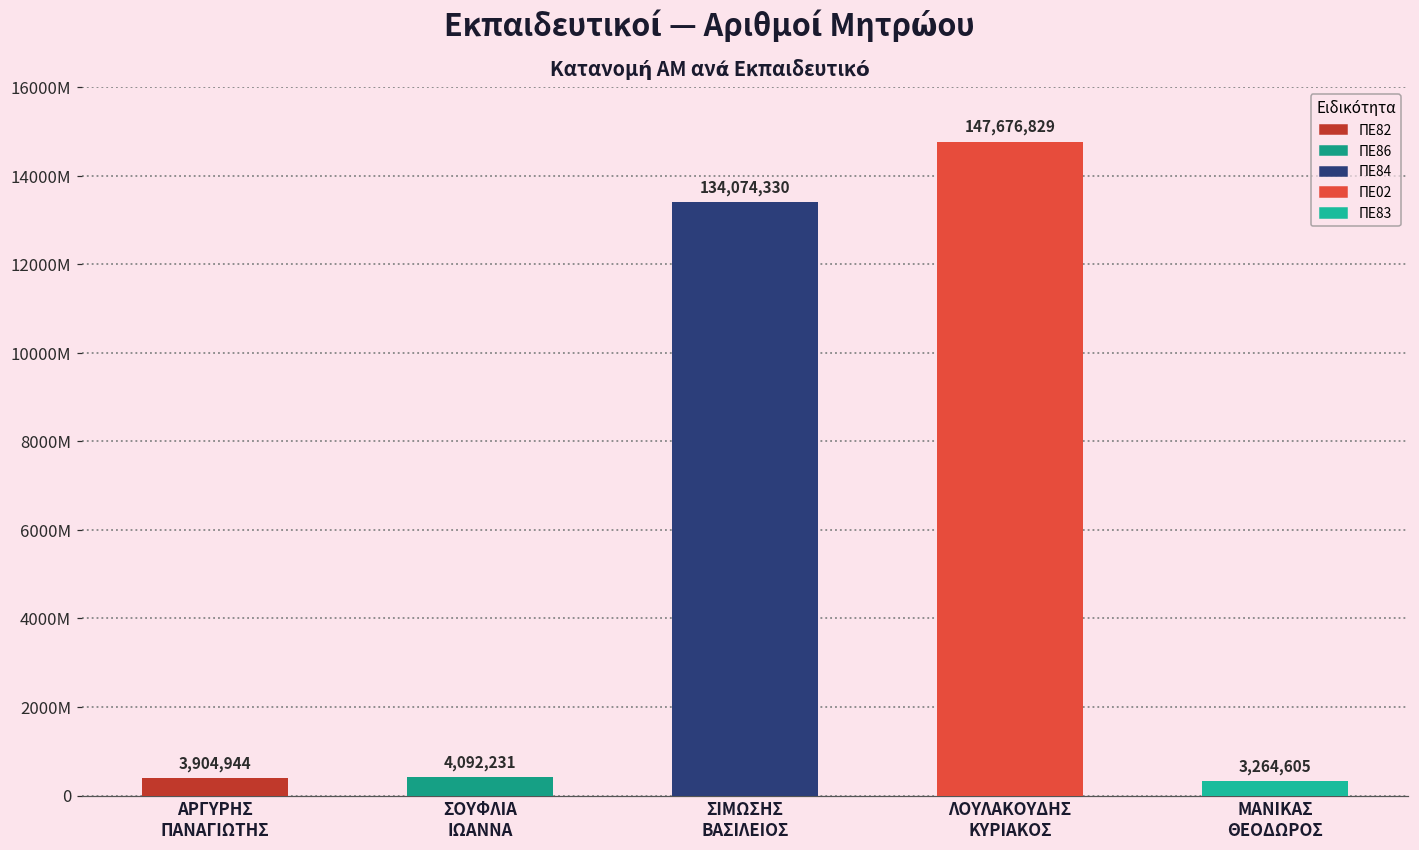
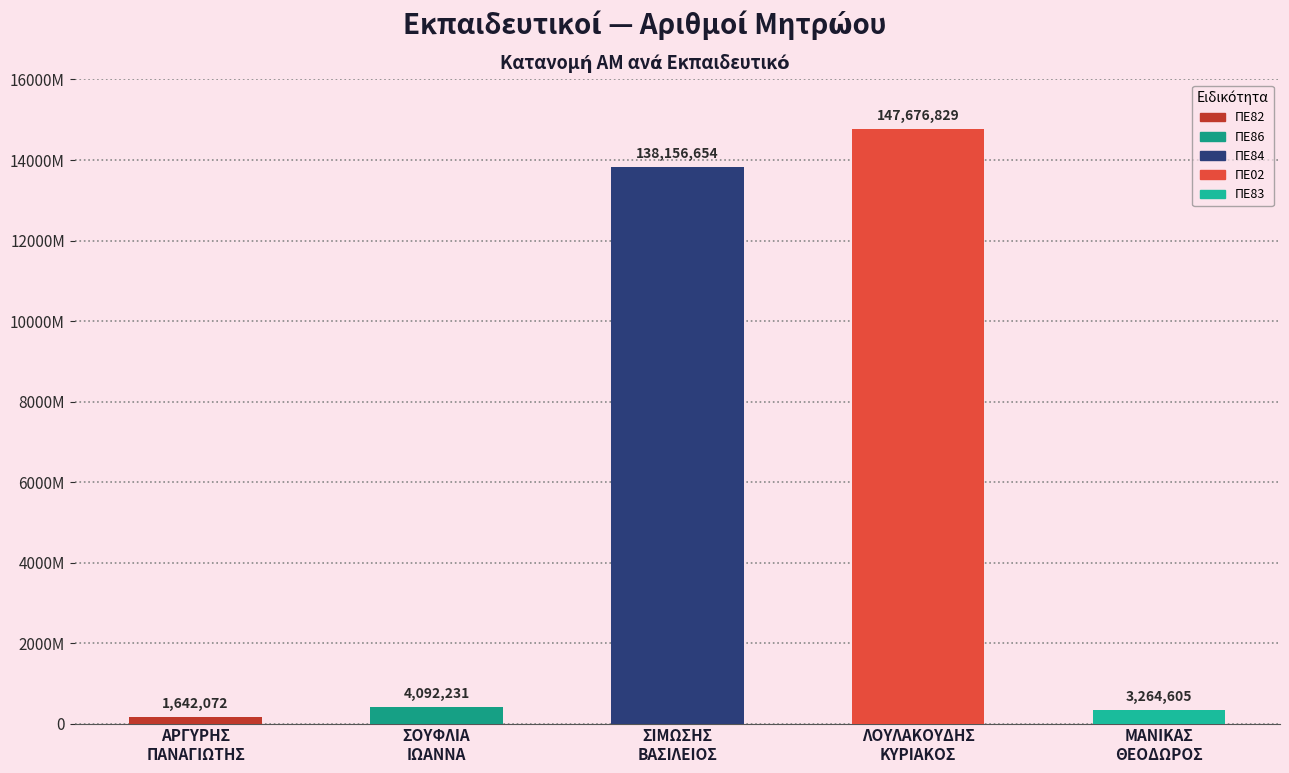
ΑΡΓΥΡΗΣ ΠΑΝΑΓΙΩΤΗΣ: 3,904,944 -> 1,642,072
ΣΙΜΩΣΗΣ ΒΑΣΙΛΕΙΟΣ: 134,074,330 -> 138,156,654
